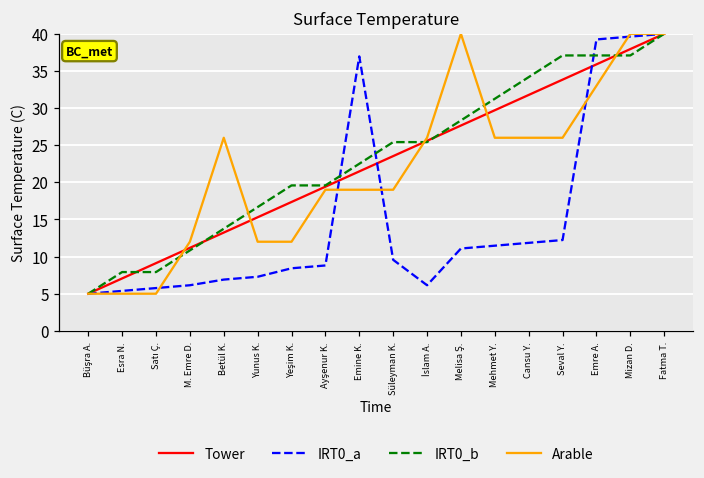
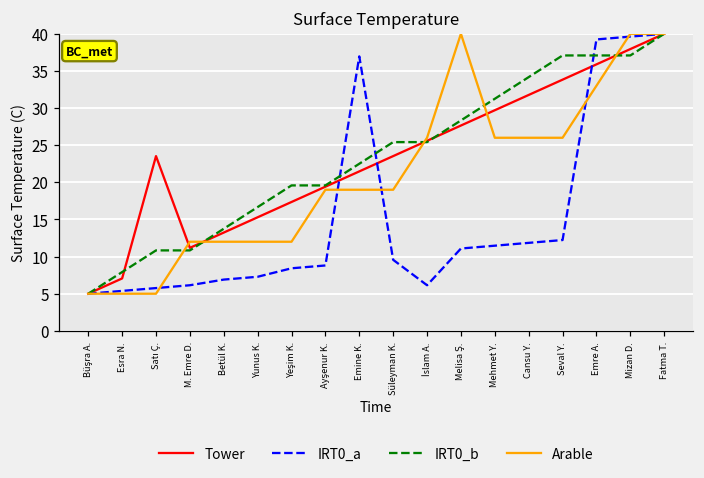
Tower, Satı Ç.: 9 -> 24
IRT0_b, Satı Ç.: 8 -> 11
Arable, Betül K.: 26 -> 12
